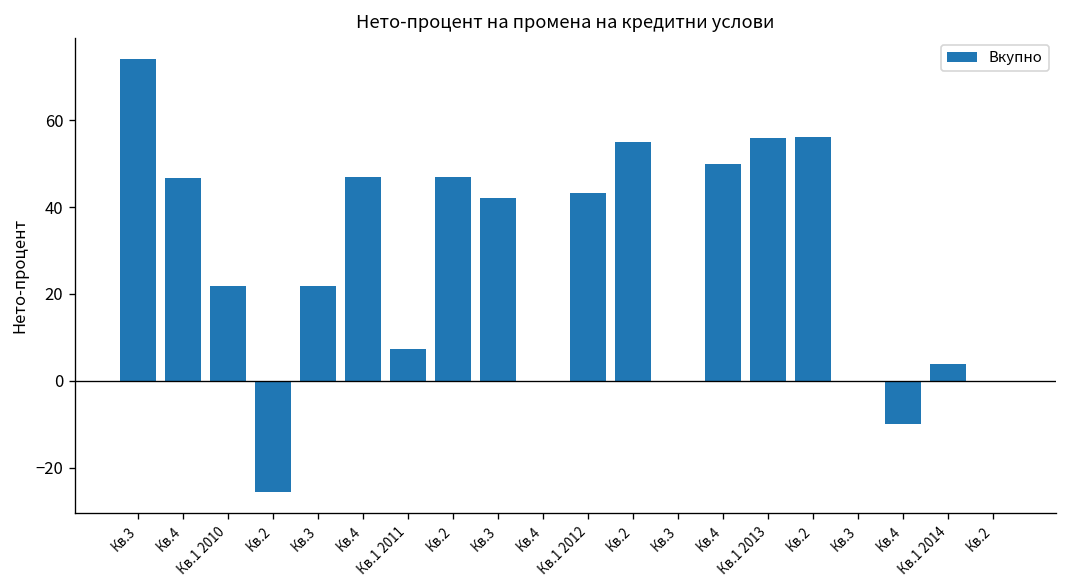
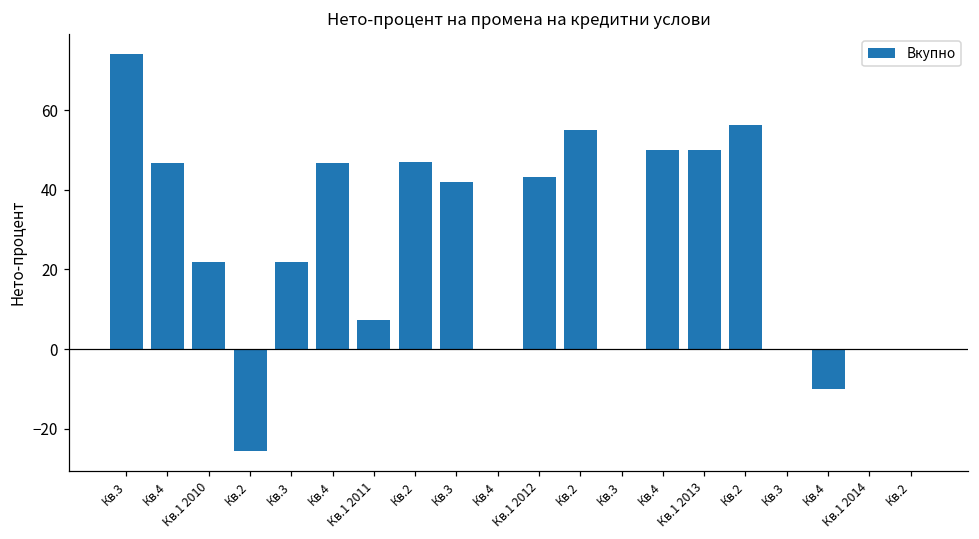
Кв.1 2013: 56 -> 50
Кв.1 2014: 4 -> 0
